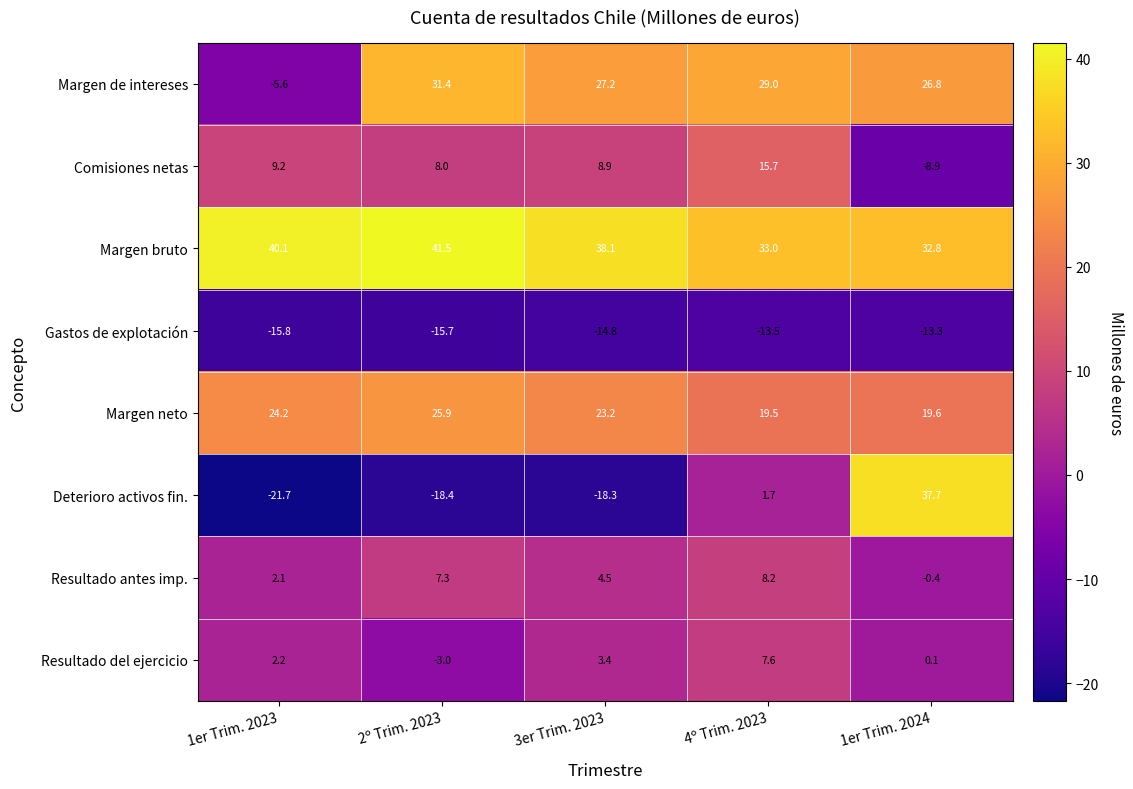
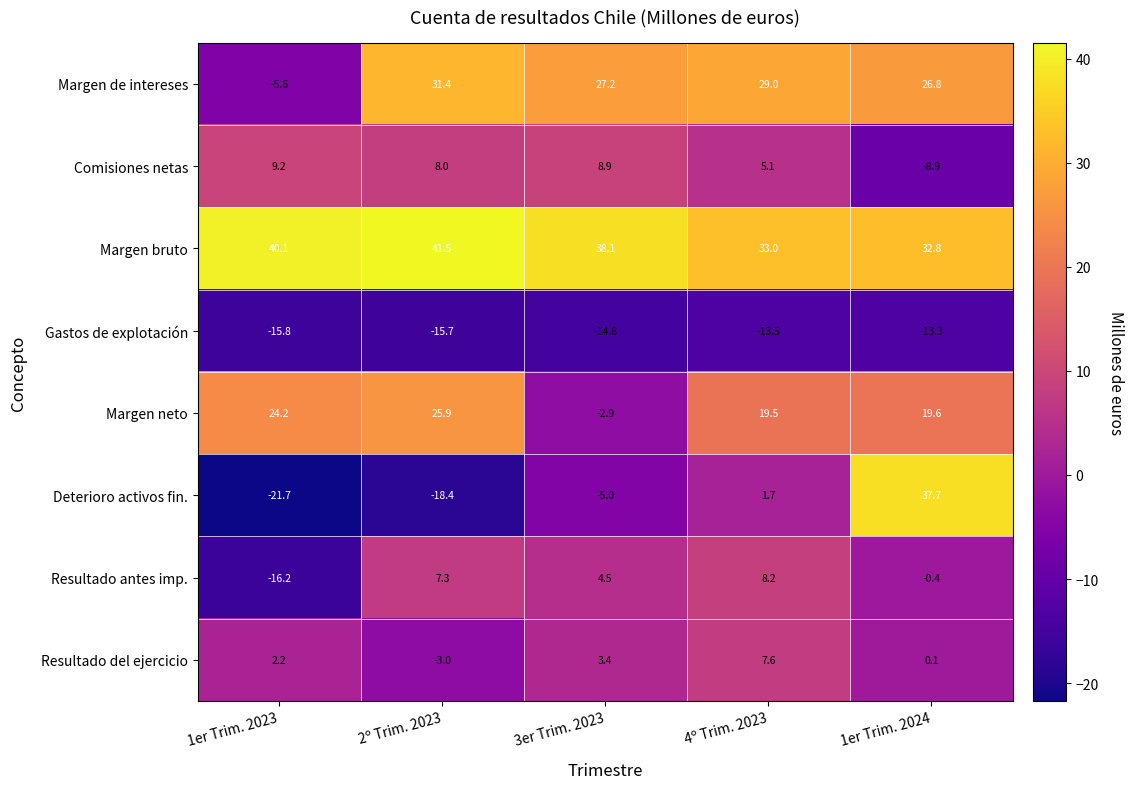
Comisiones netas, 4º Trim. 2023: 15.7 -> 5.1
Margen neto, 3er Trim. 2023: 23.2 -> -2.9
Deterioro activos fin., 3er Trim. 2023: -18.3 -> -5.0
Resultado antes imp., 1er Trim. 2023: 2.1 -> -16.2
